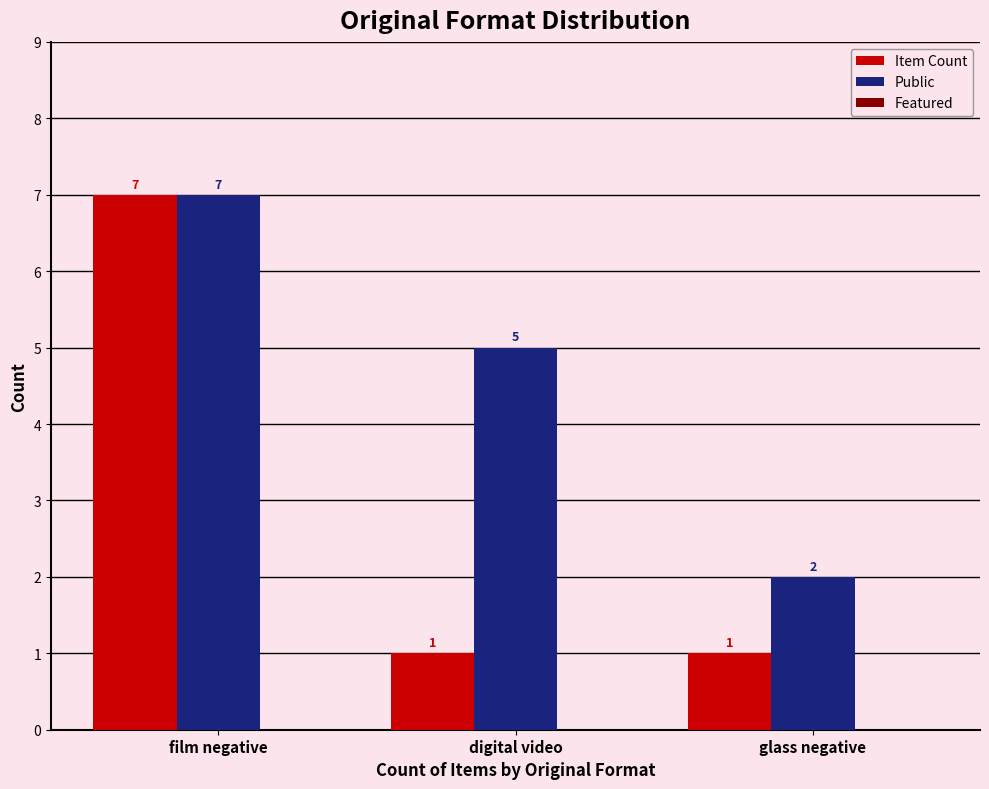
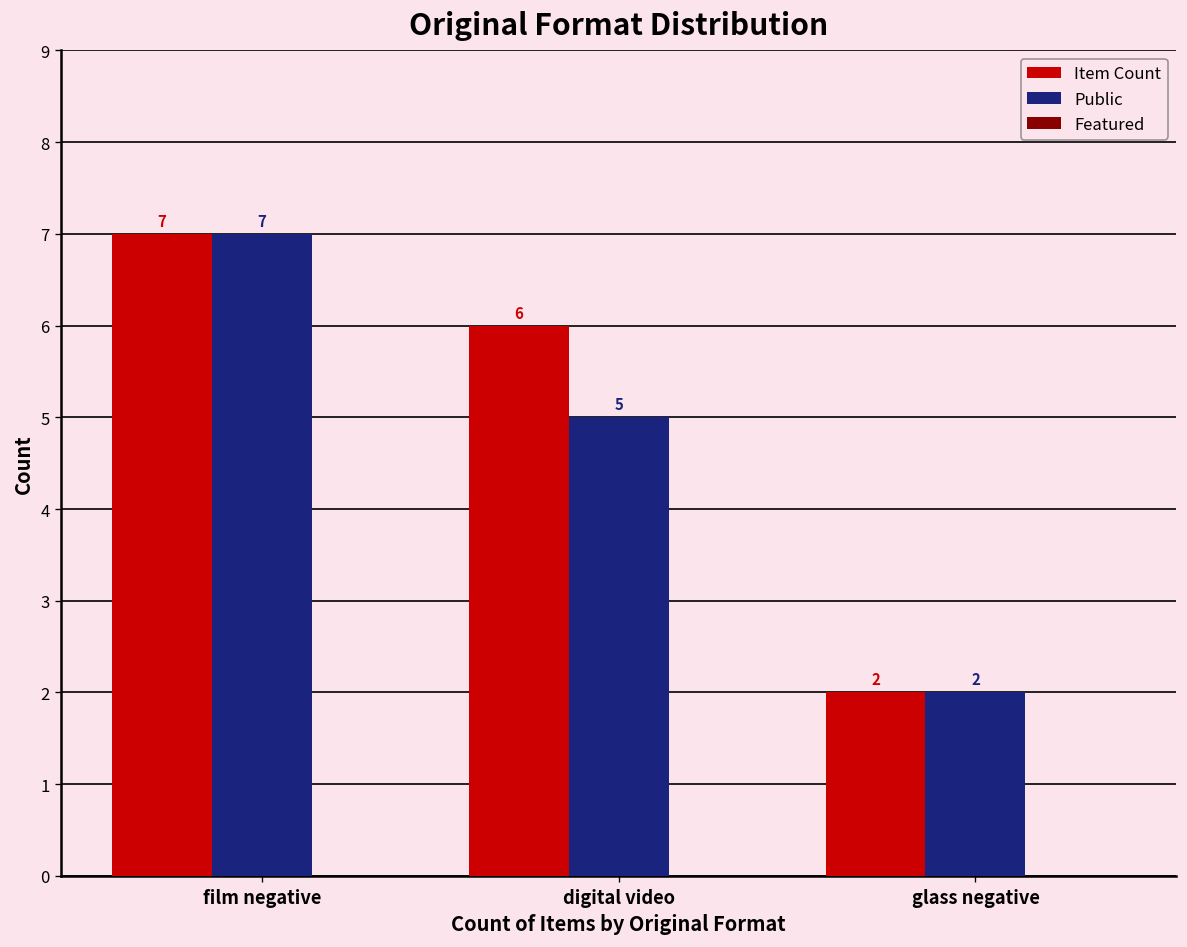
Item Count, digital video: 1 -> 6
Item Count, glass negative: 1 -> 2
